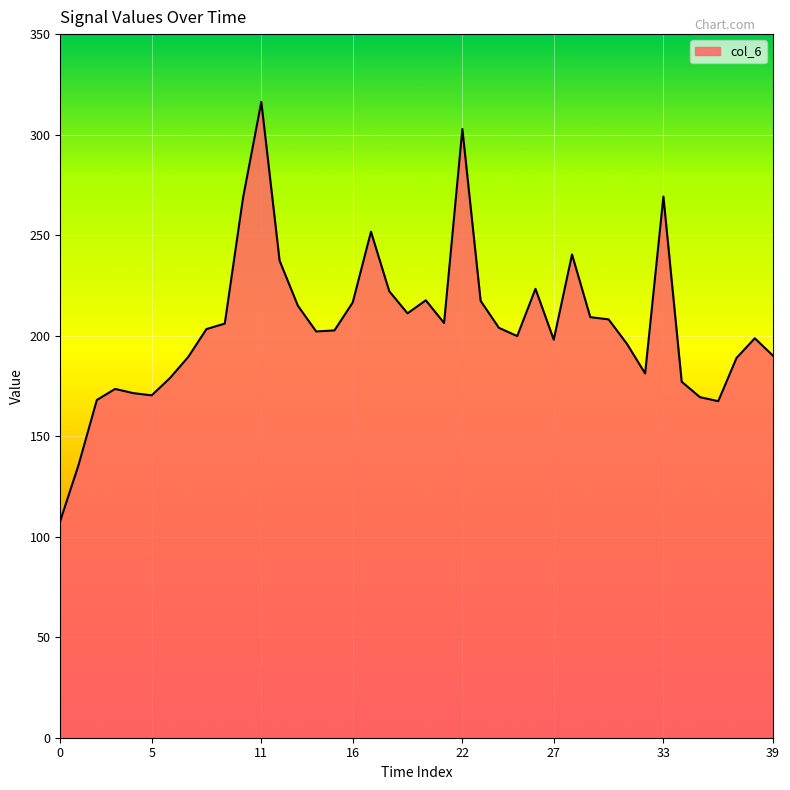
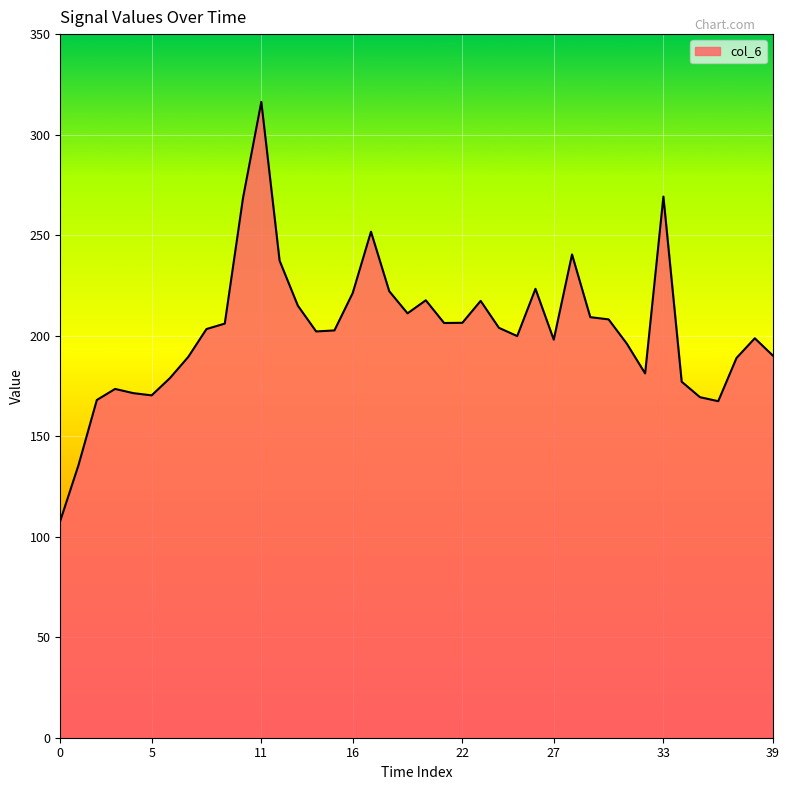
16: 217 -> 221
22: 303 -> 206
